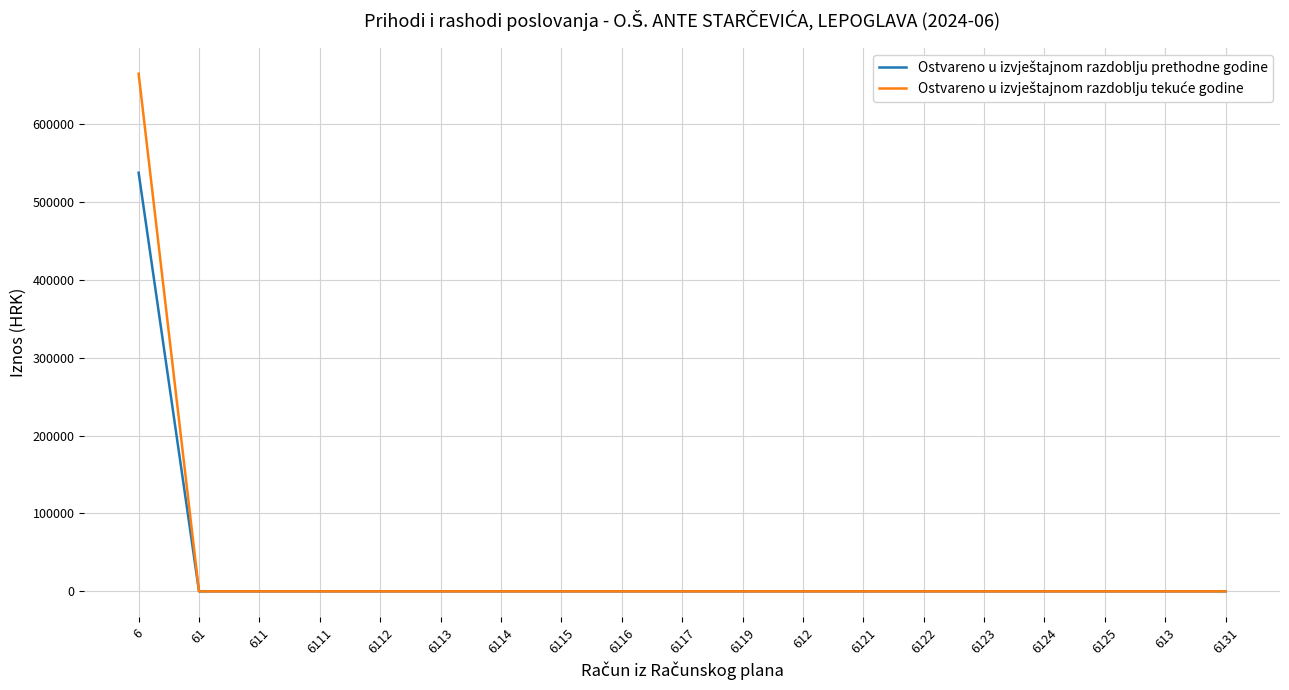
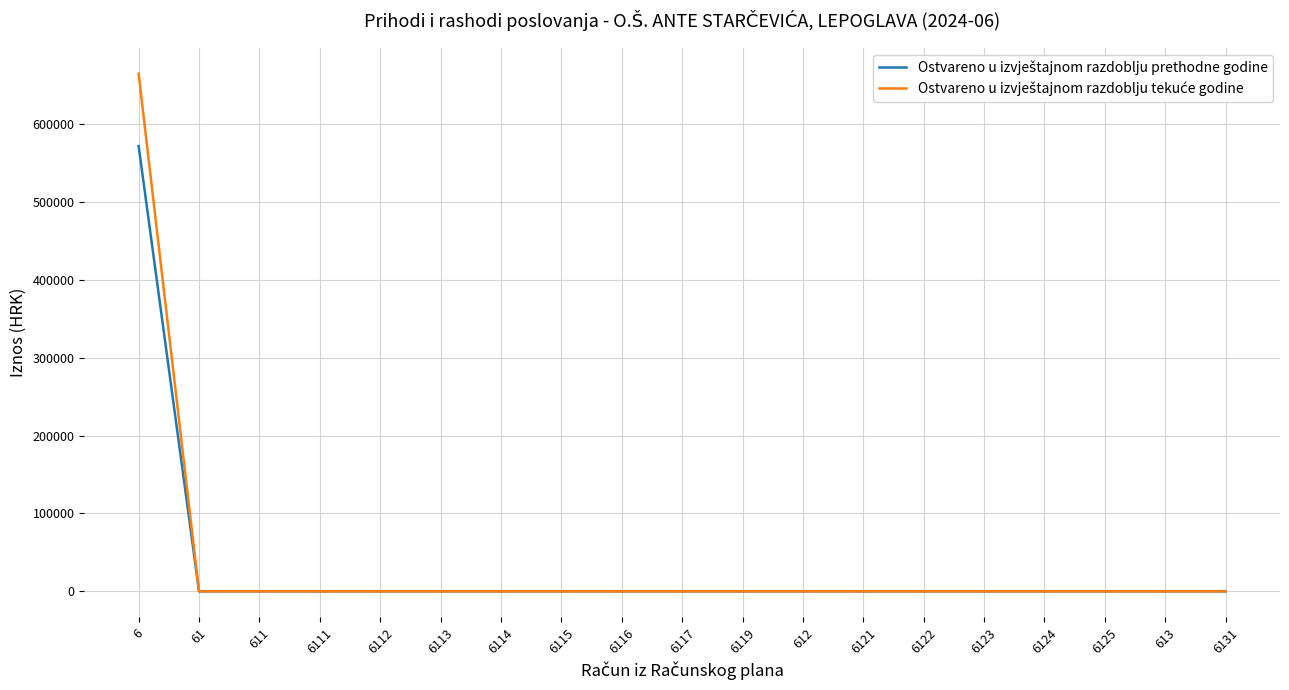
Ostvareno u izvještajnom razdoblju prethodne godine, 6: 540000 -> 570000
